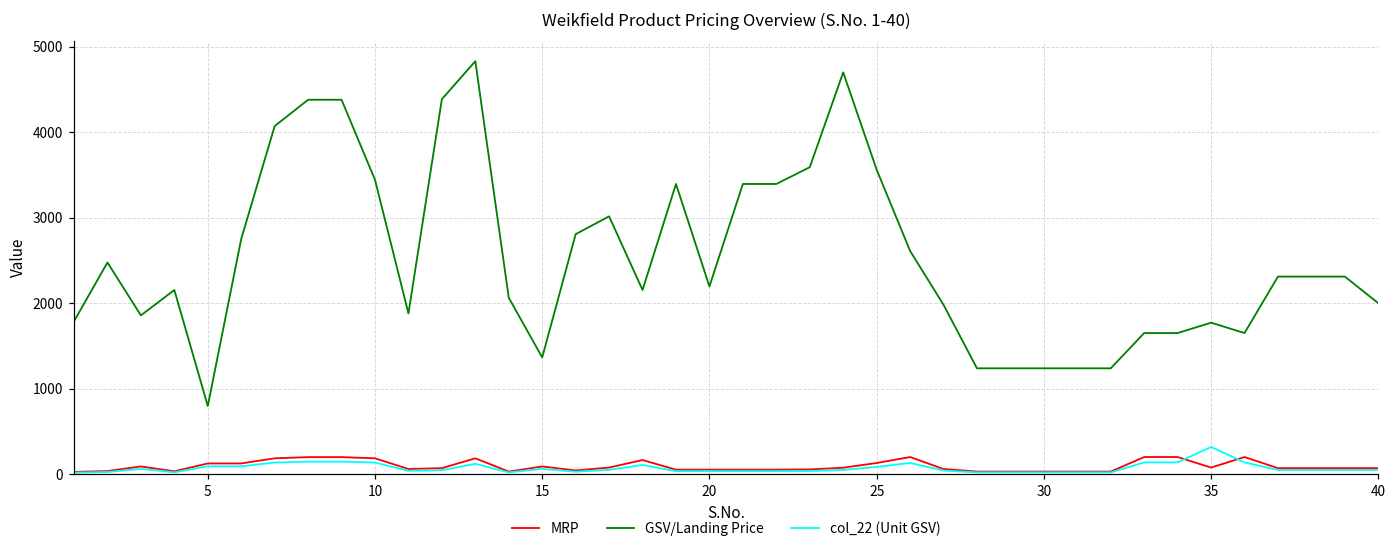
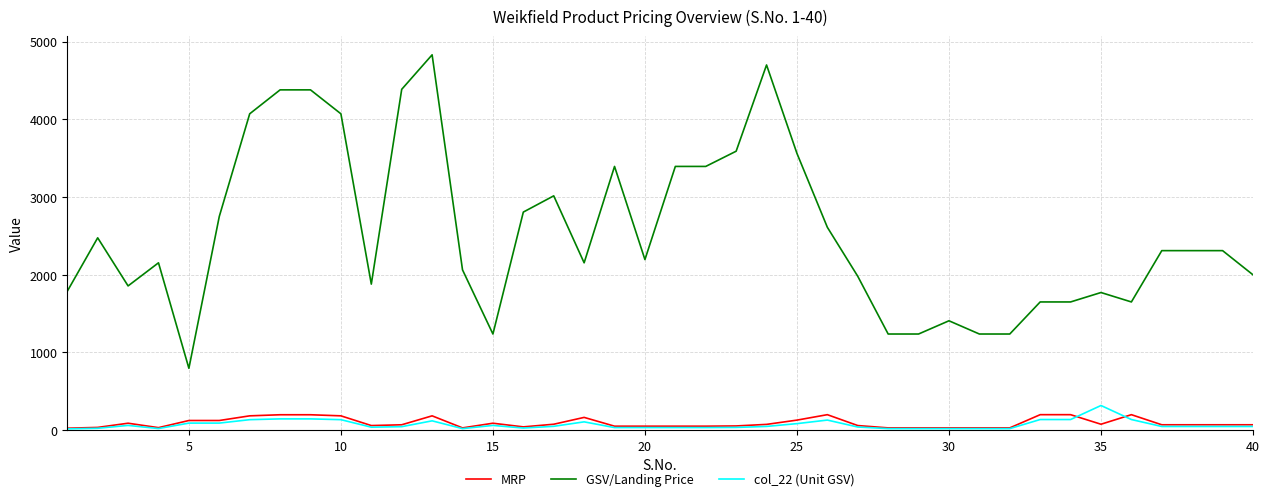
GSV/Landing Price, 10: 3400 -> 4100
GSV/Landing Price, 15: 1400 -> 1200
GSV/Landing Price, 30: 1200 -> 1400
